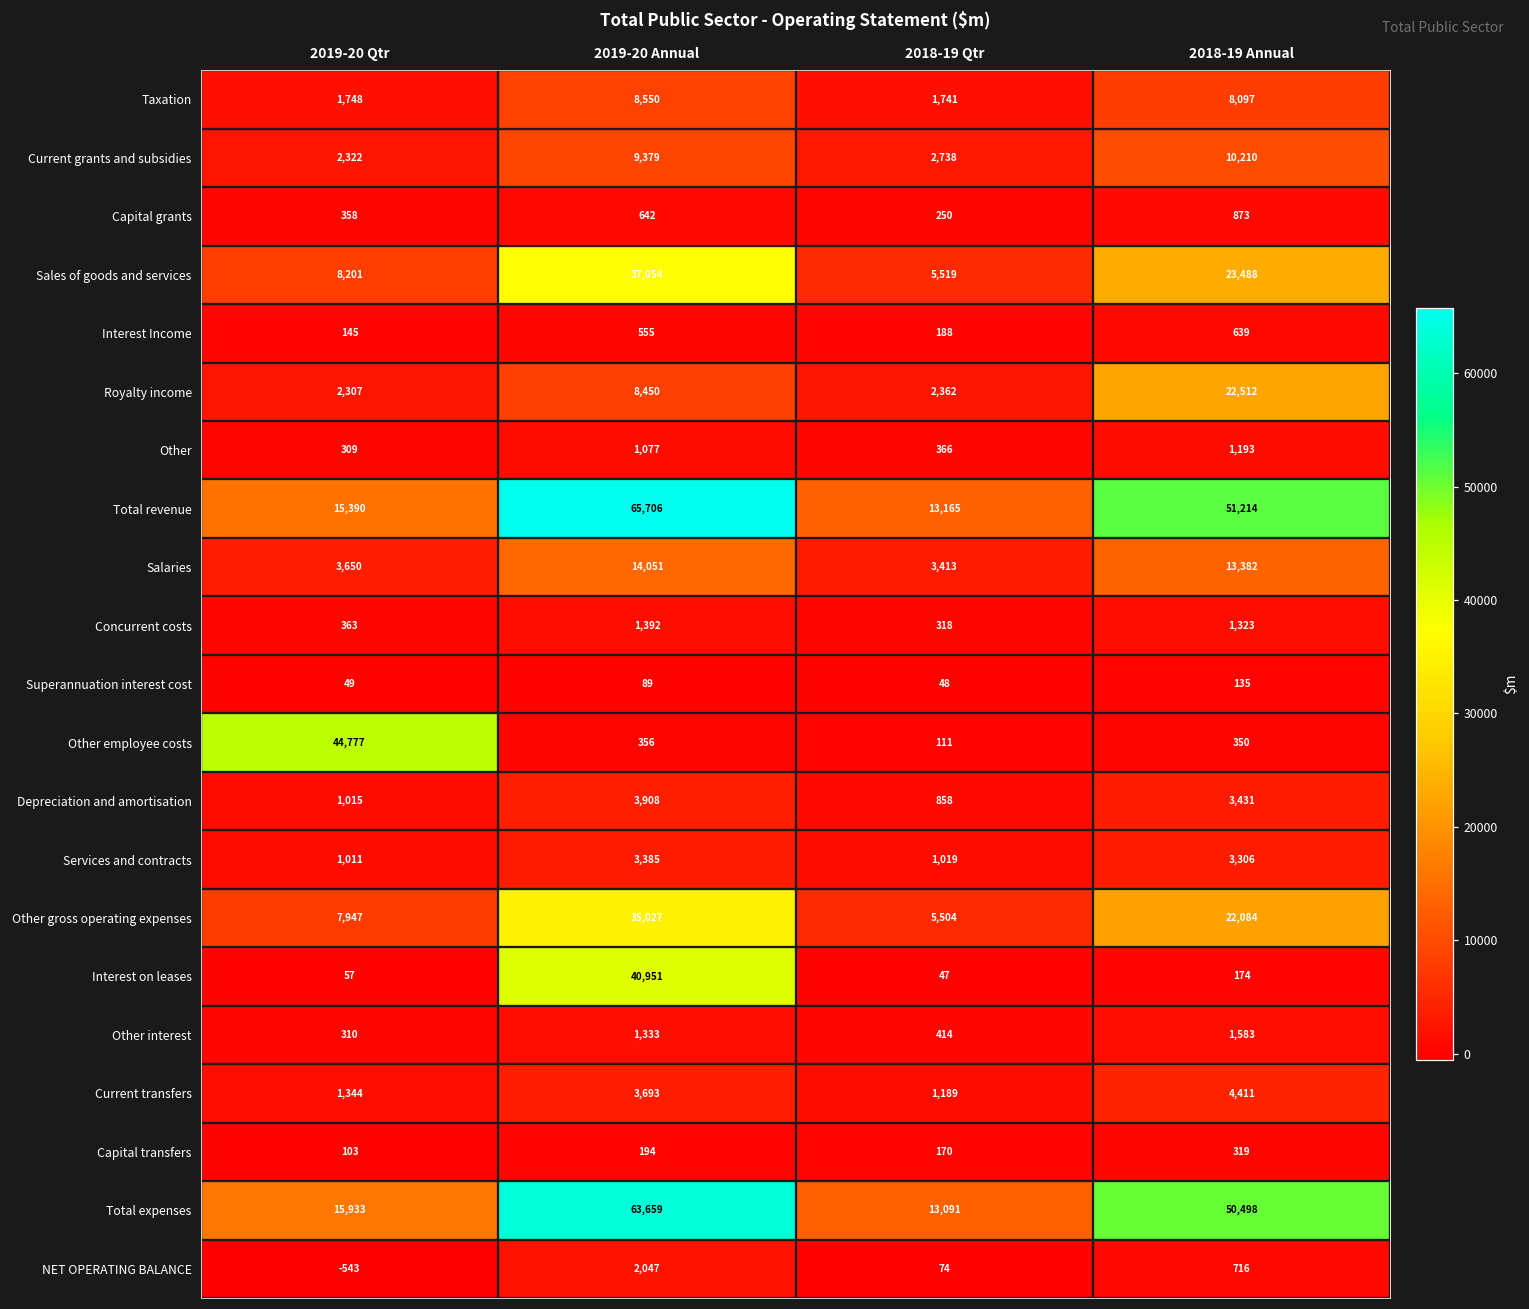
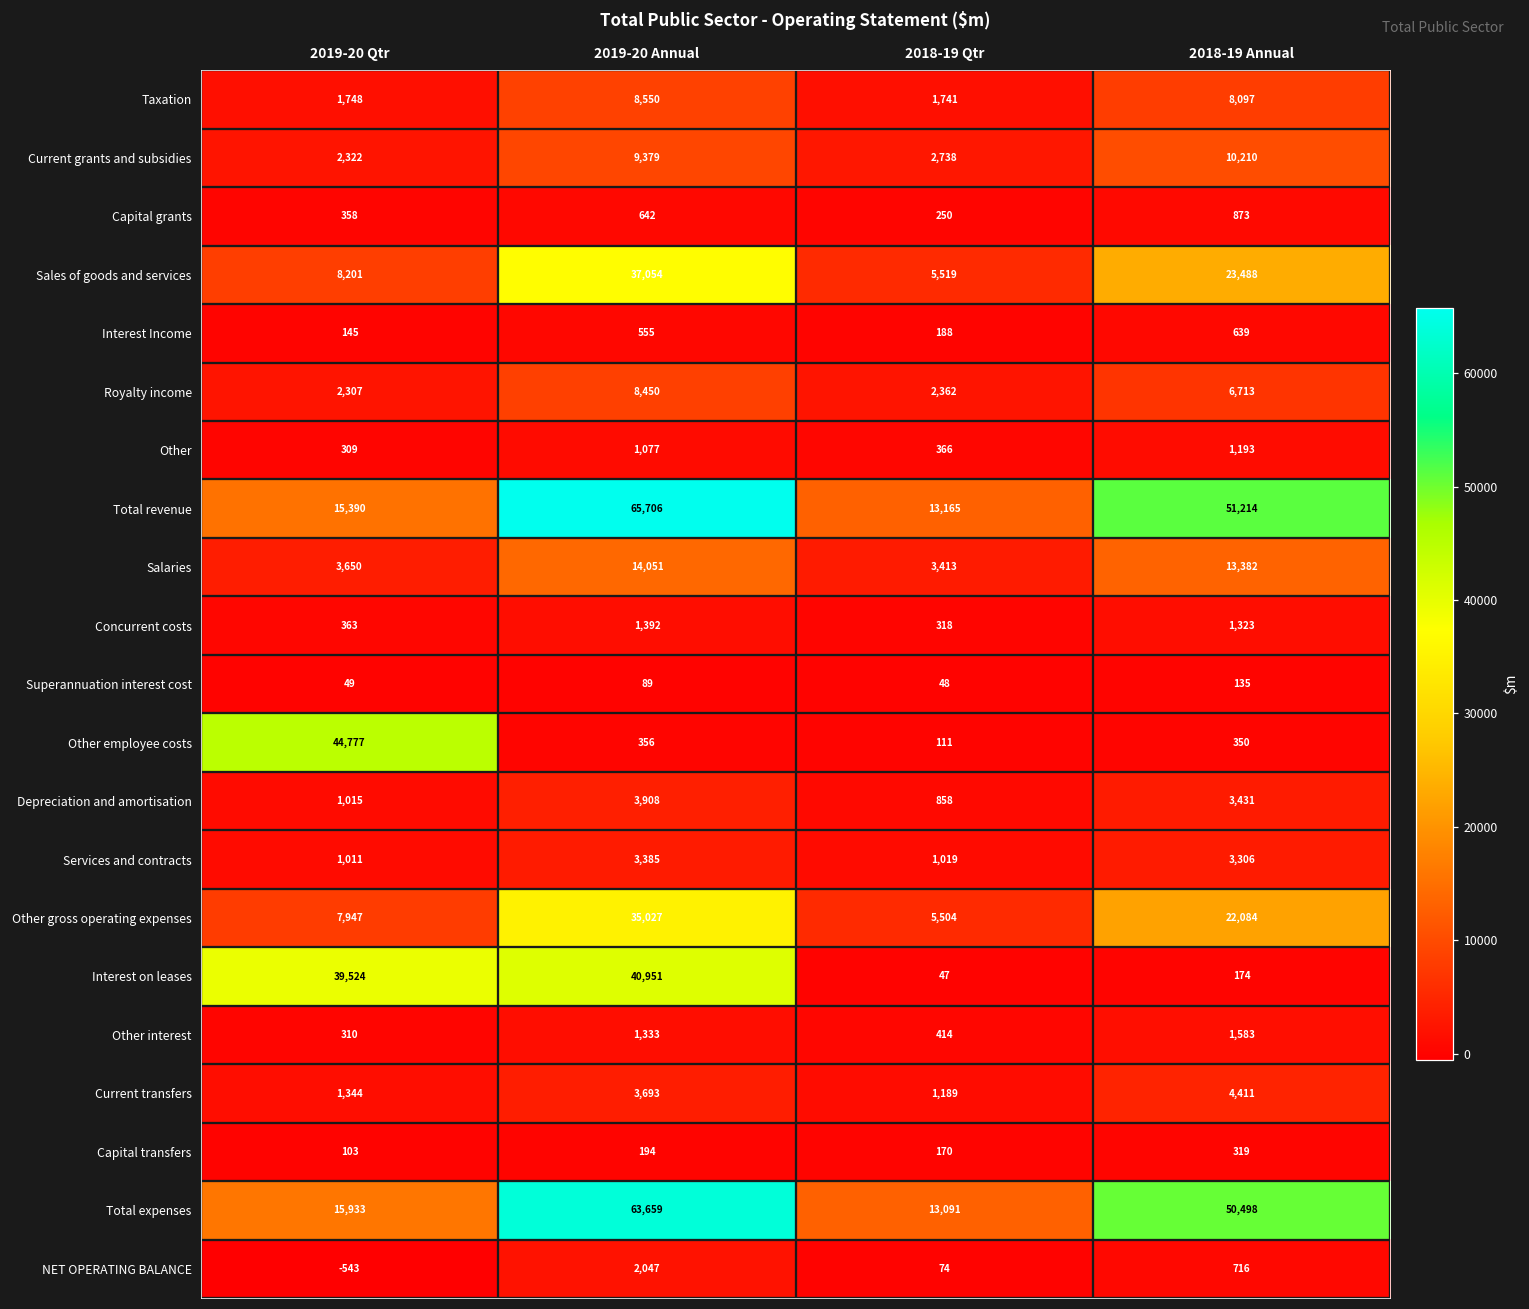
Royalty income, 2018-19 Annual: 22,512 -> 6,713
Interest on leases, 2019-20 Qtr: 57 -> 39,524
